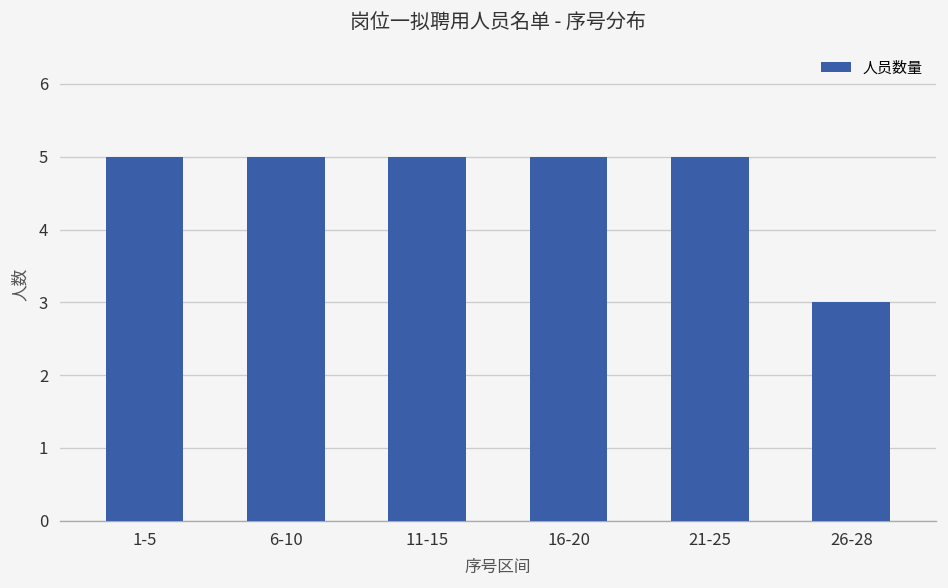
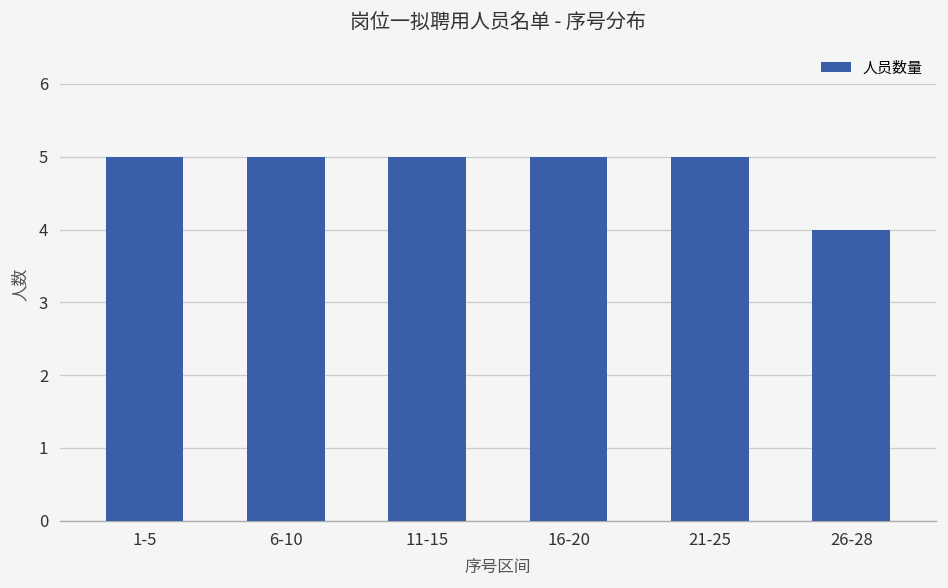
26-28: 3 -> 4
